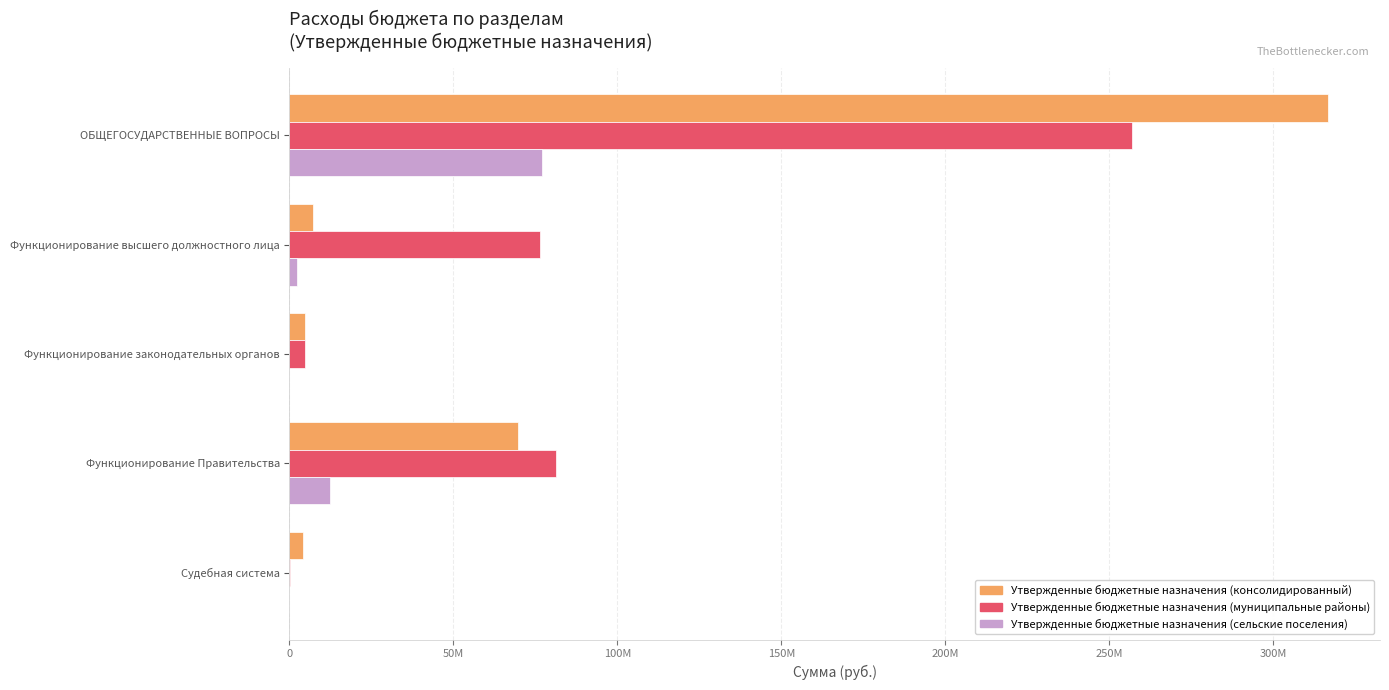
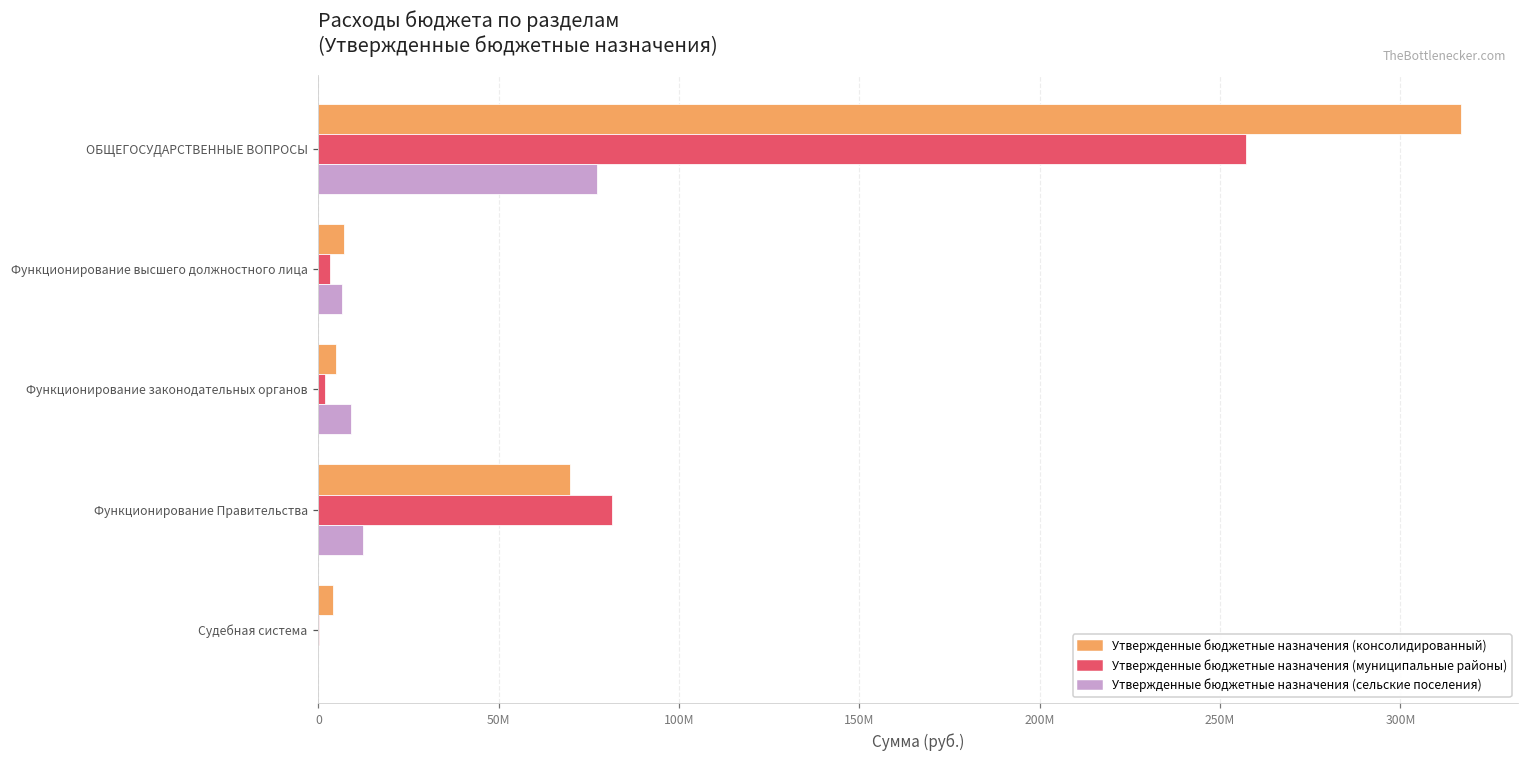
Утвержденные бюджетные назначения (муниципальные районы), Функционирование высшего должностного лица: 76000000 -> 3000000
Утвержденные бюджетные назначения (сельские поселения), Функционирование высшего должностного лица: 2000000 -> 7000000
Утвержденные бюджетные назначения (муниципальные районы), Функционирование законодательных органов: 5000000 -> 2000000
Утвержденные бюджетные назначения (сельские поселения), Функционирование законодательных органов: 0 -> 9000000
